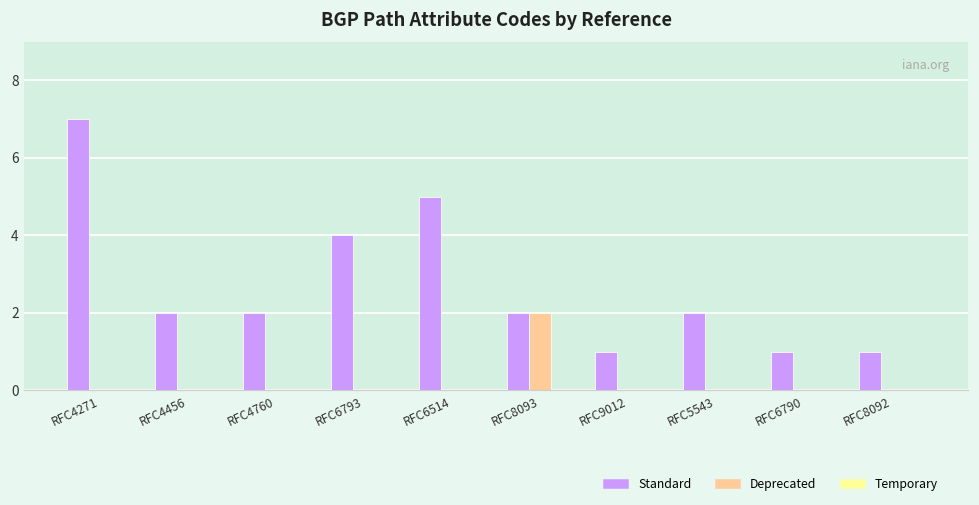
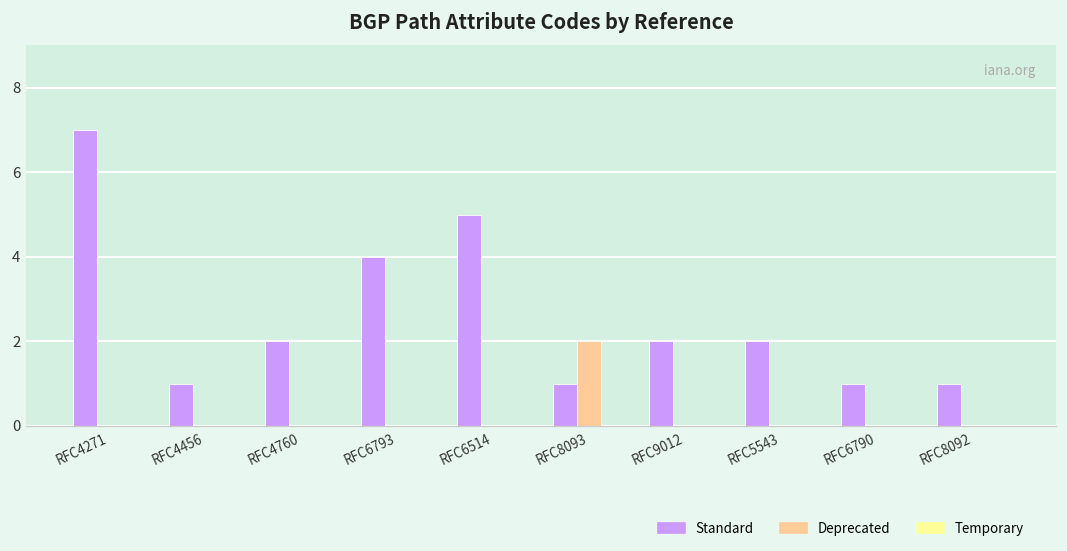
Standard, RFC4456: 2 -> 1
Standard, RFC8093: 2 -> 1
Standard, RFC9012: 1 -> 2
